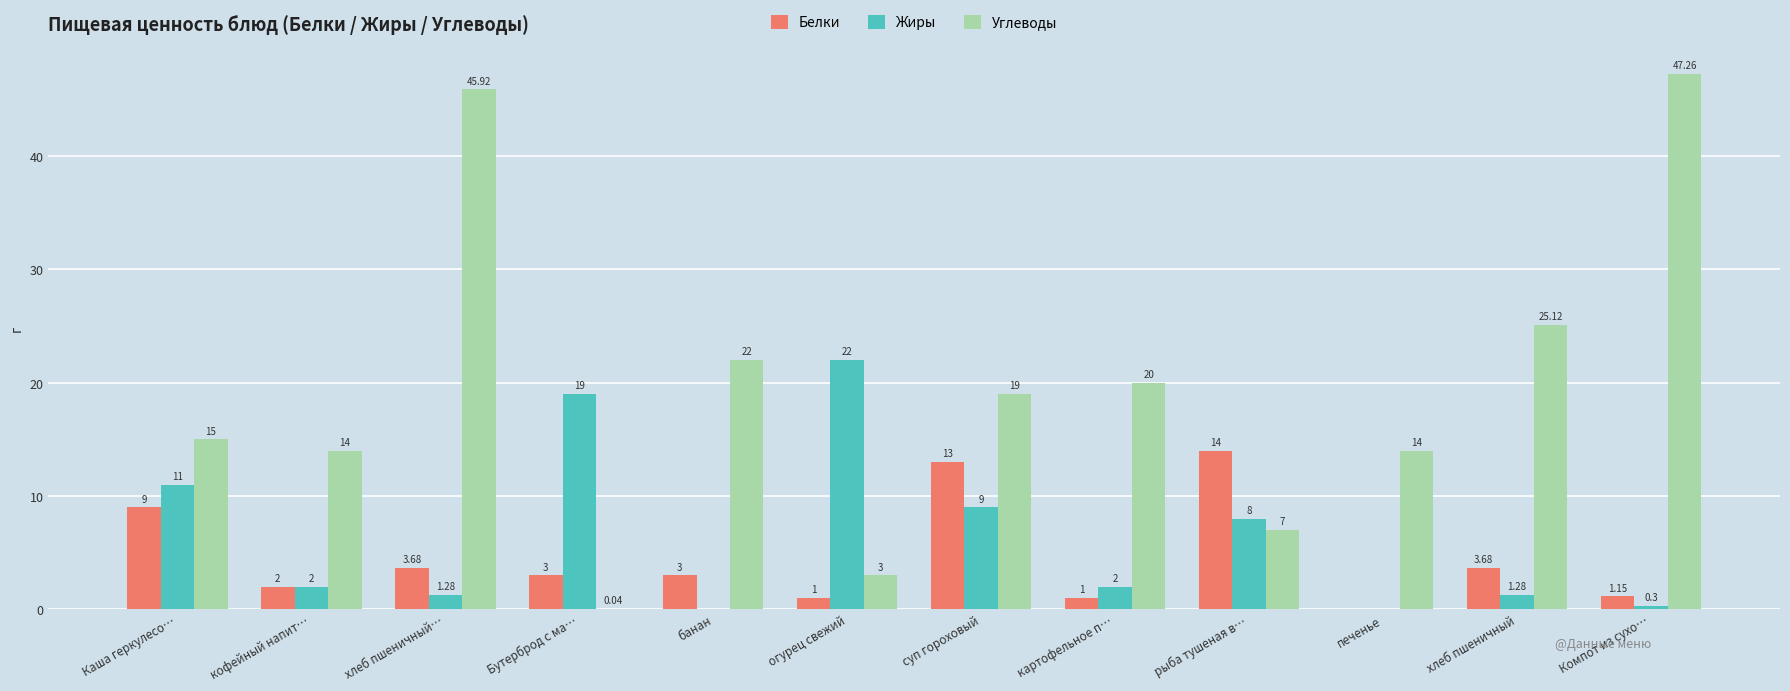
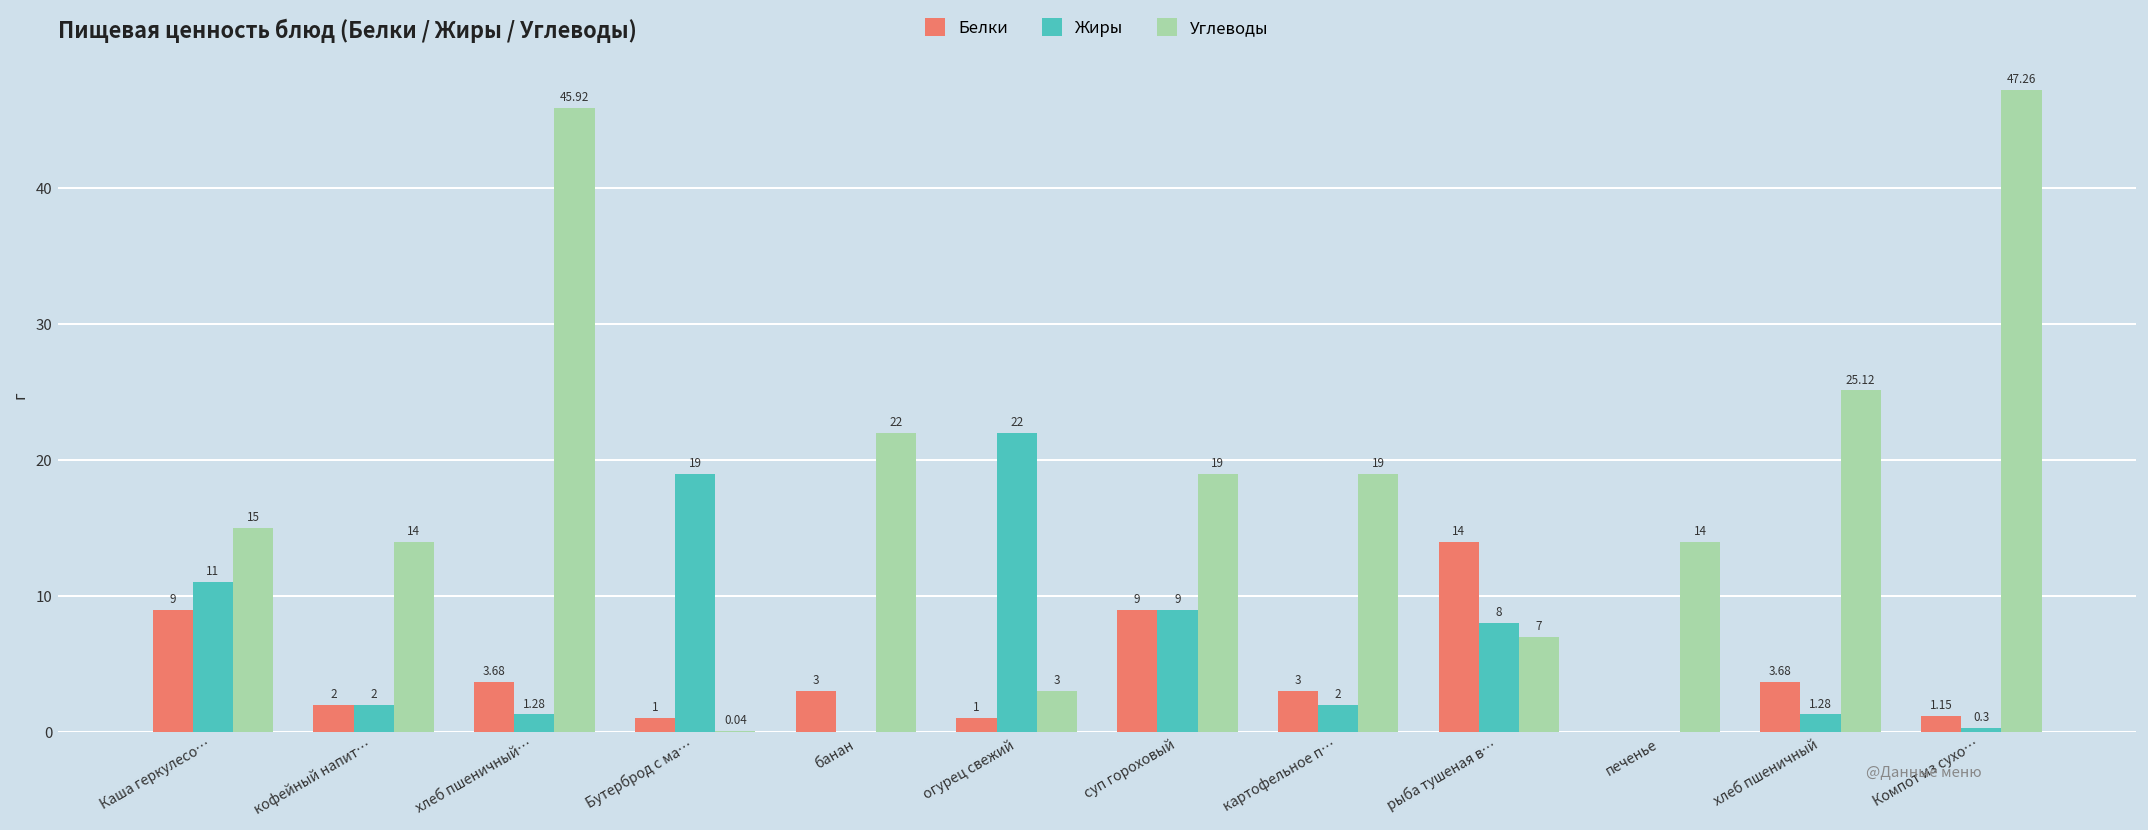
Белки, Бутерброд с ма…: 3 -> 1
Белки, суп гороховый: 13 -> 9
Белки, картофельное п…: 1 -> 3
Углеводы, картофельное п…: 20 -> 19
